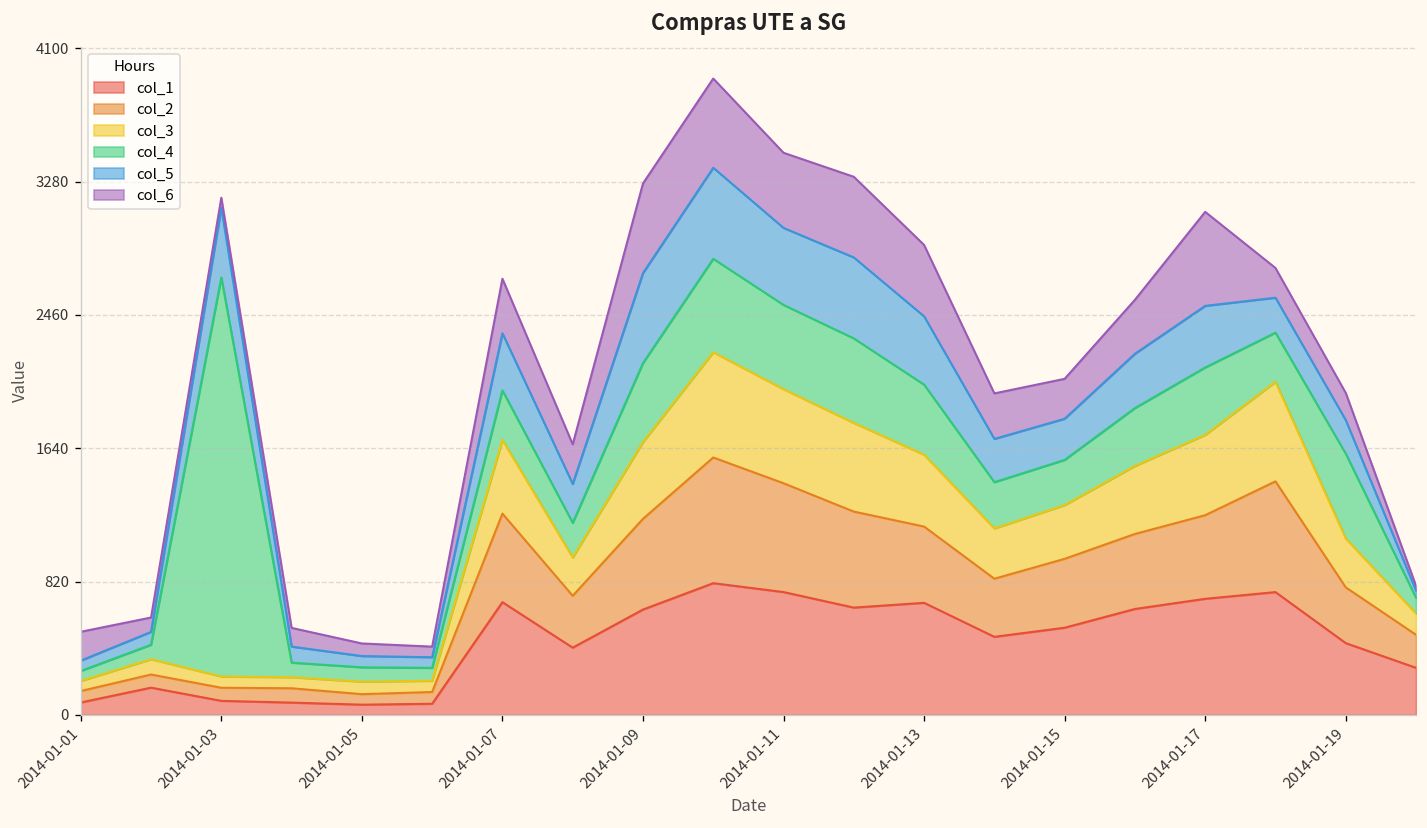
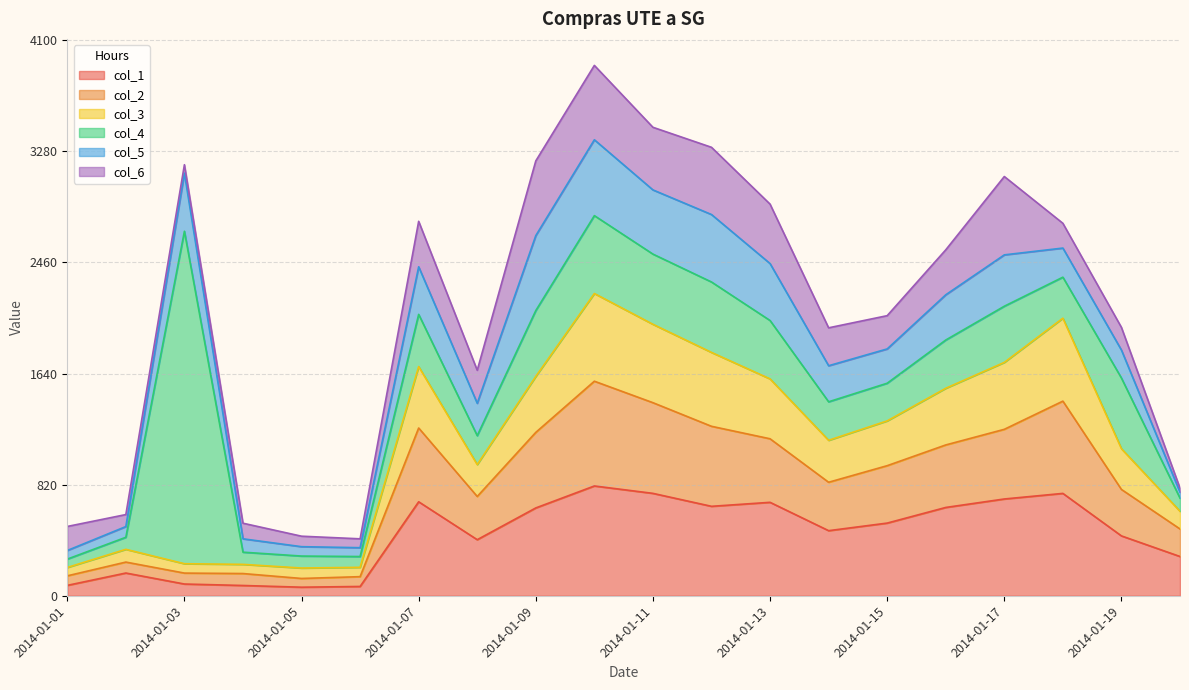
col_4, 2014-01-07: 300 -> 390
col_3, 2014-01-09: 470 -> 410
